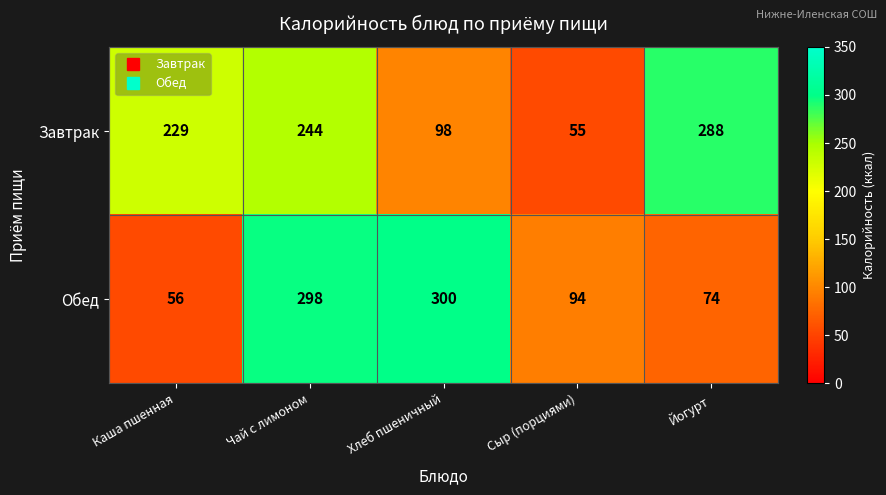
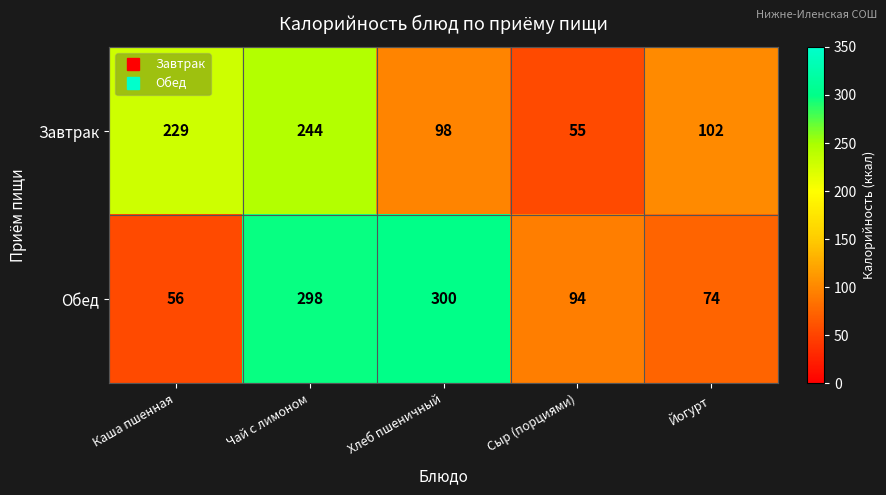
Завтрак, Йогурт: 288 -> 102
